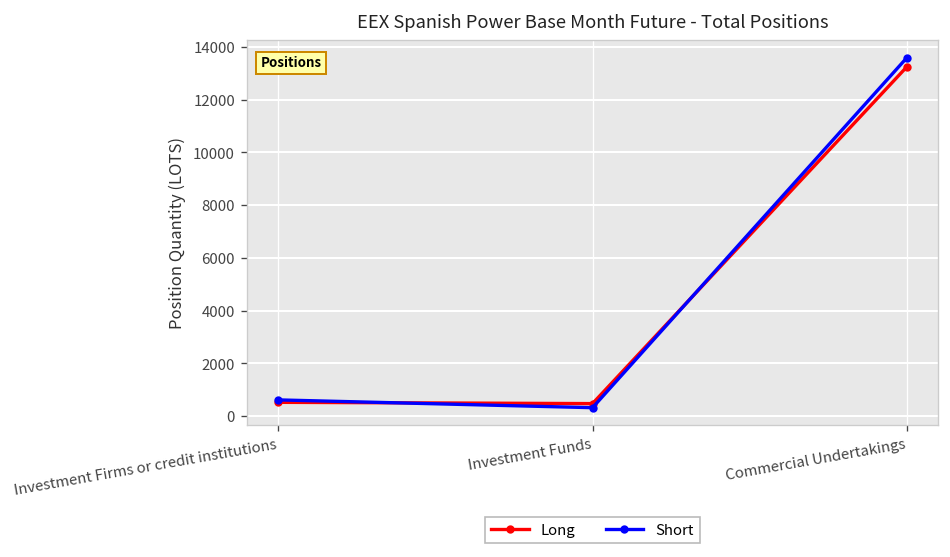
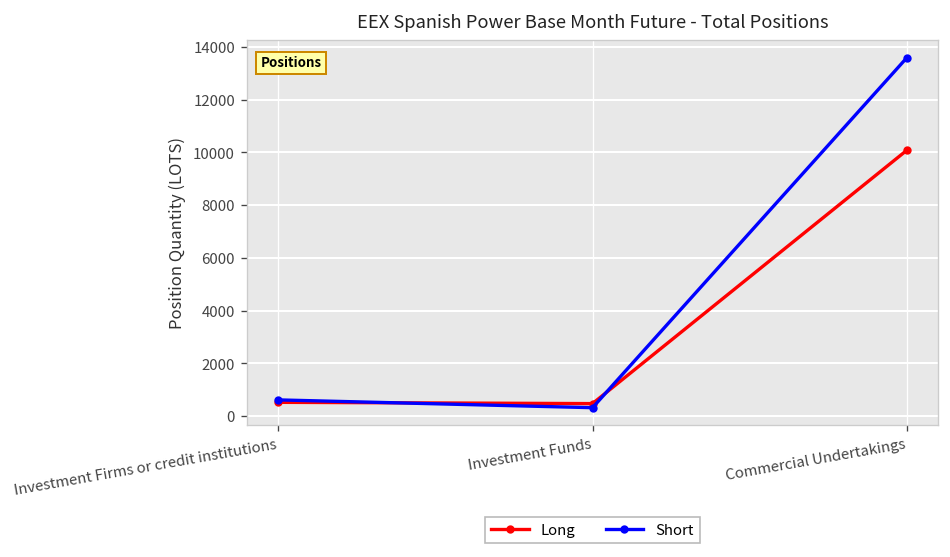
Long, Commercial Undertakings: 13200 -> 10100
